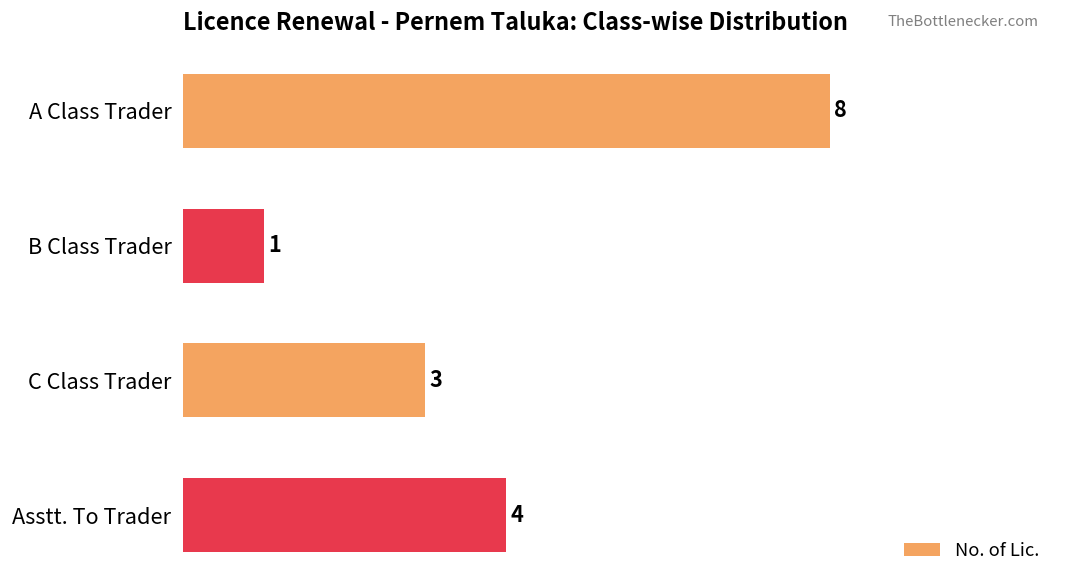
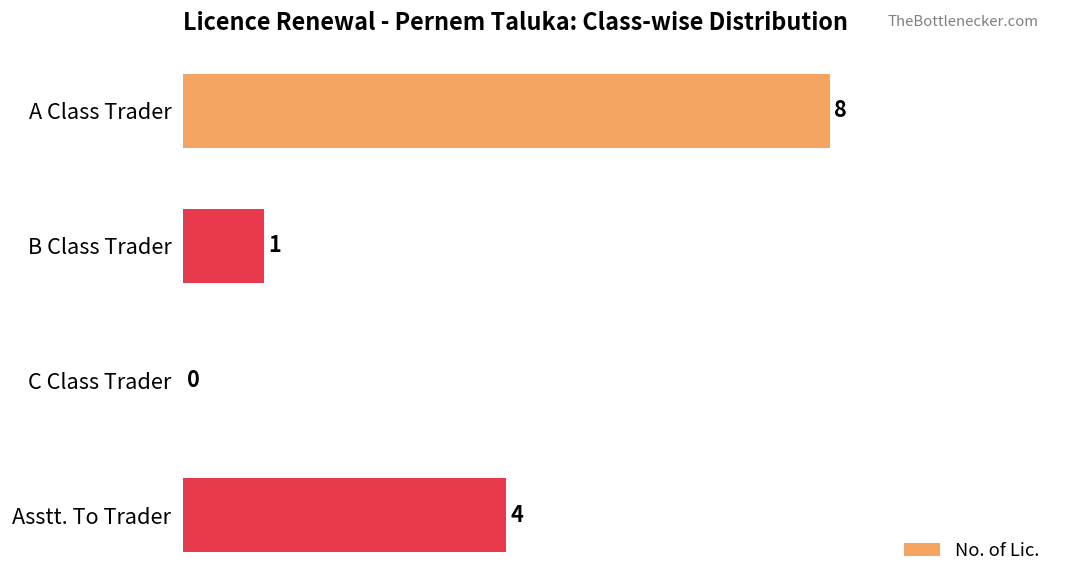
C Class Trader: 3 -> 0
